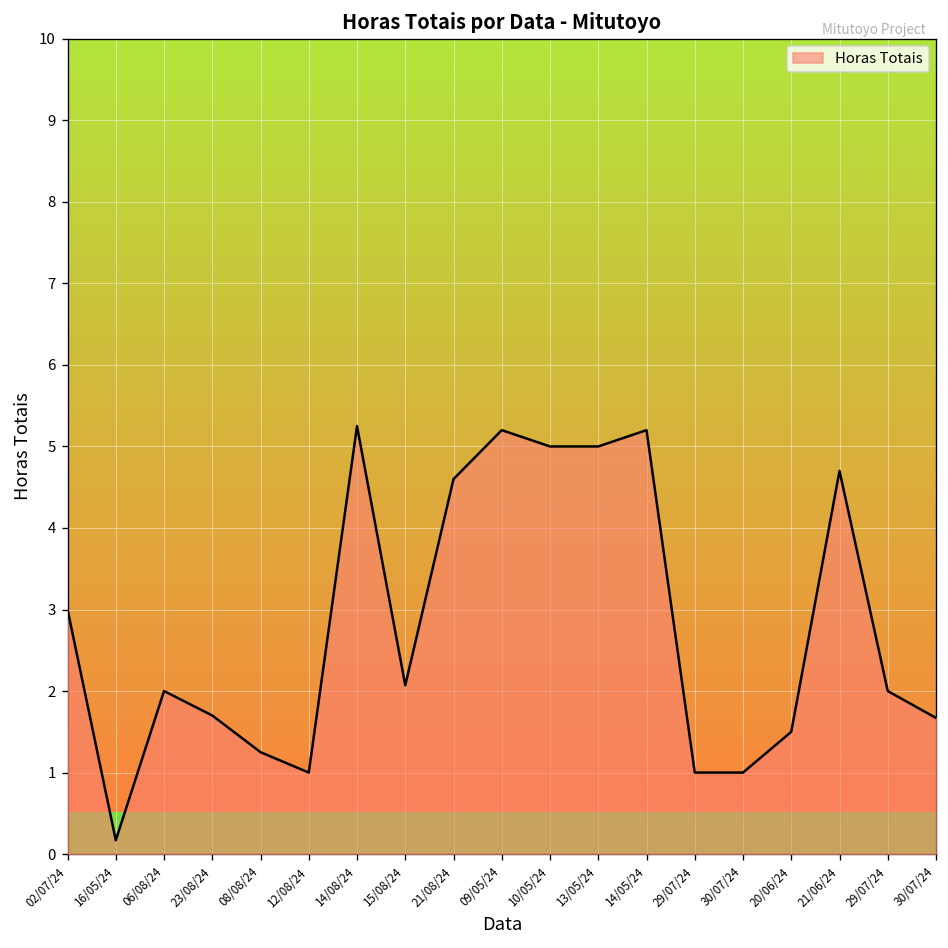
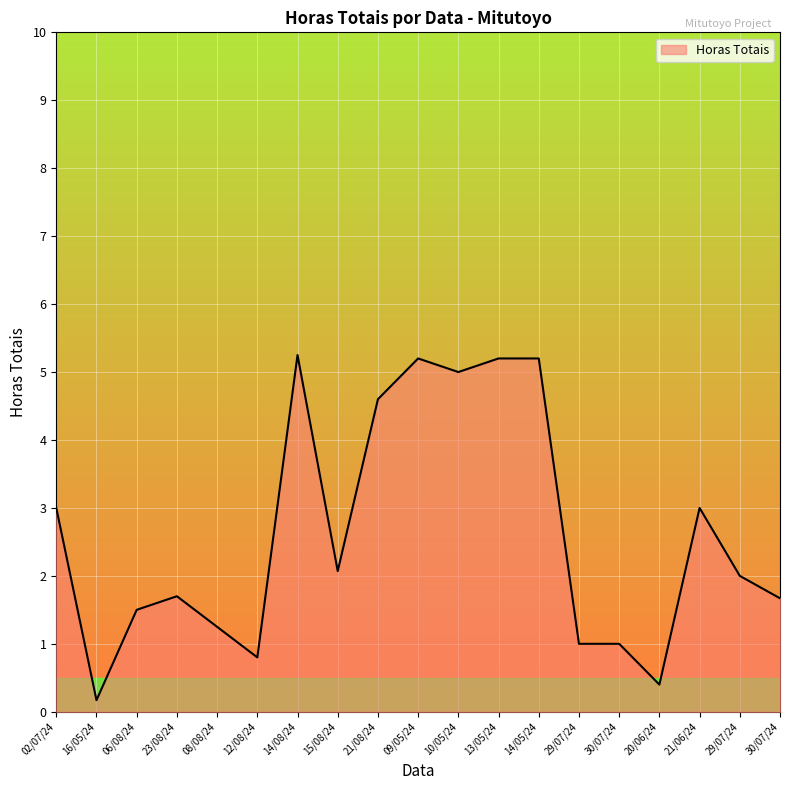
06/08/24: 2.0 -> 1.5
12/08/24: 1.0 -> 0.8
13/05/24: 5.0 -> 5.2
20/06/24: 1.5 -> 0.4
21/06/24: 4.7 -> 3.0
